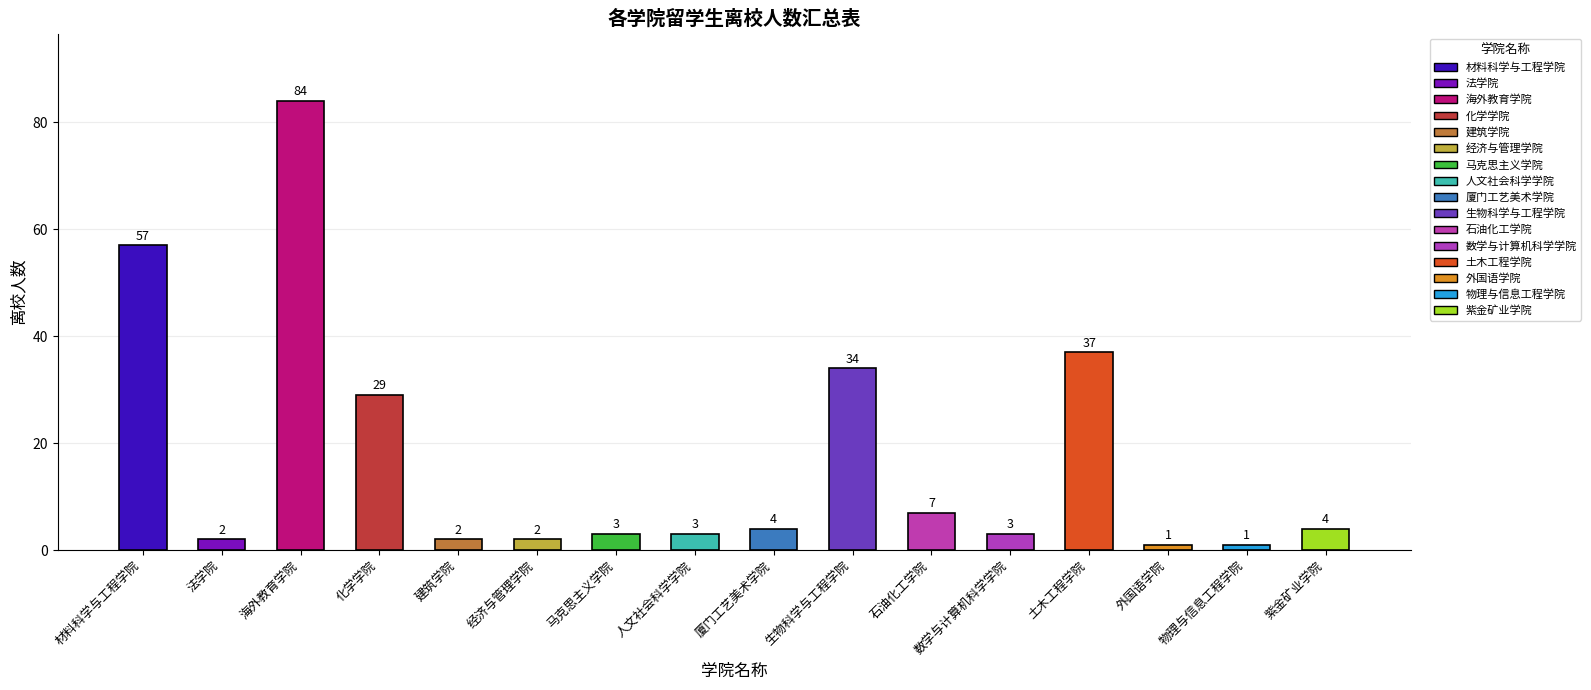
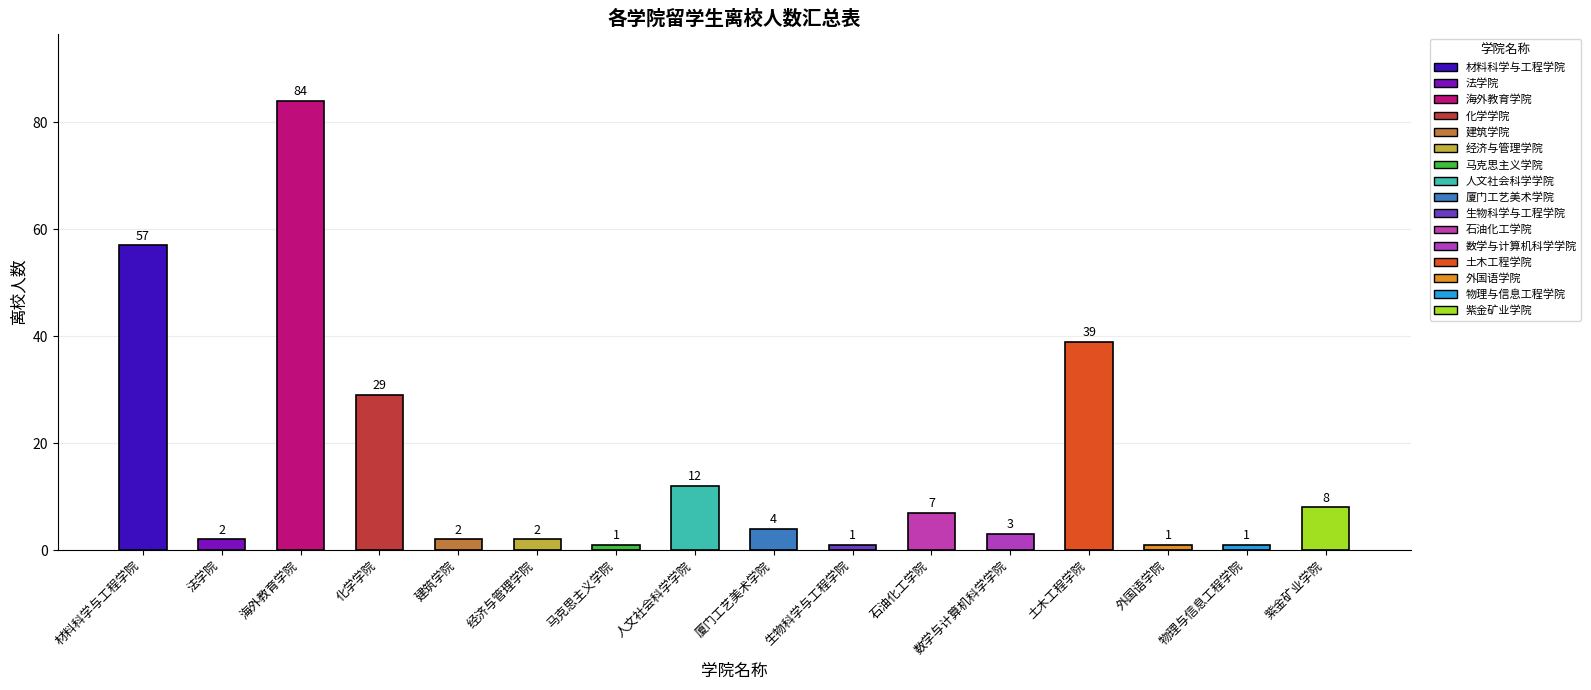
马克思主义学院: 3 -> 1
人文社会科学学院: 3 -> 12
生物科学与工程学院: 34 -> 1
土木工程学院: 37 -> 39
紫金矿业学院: 4 -> 8
